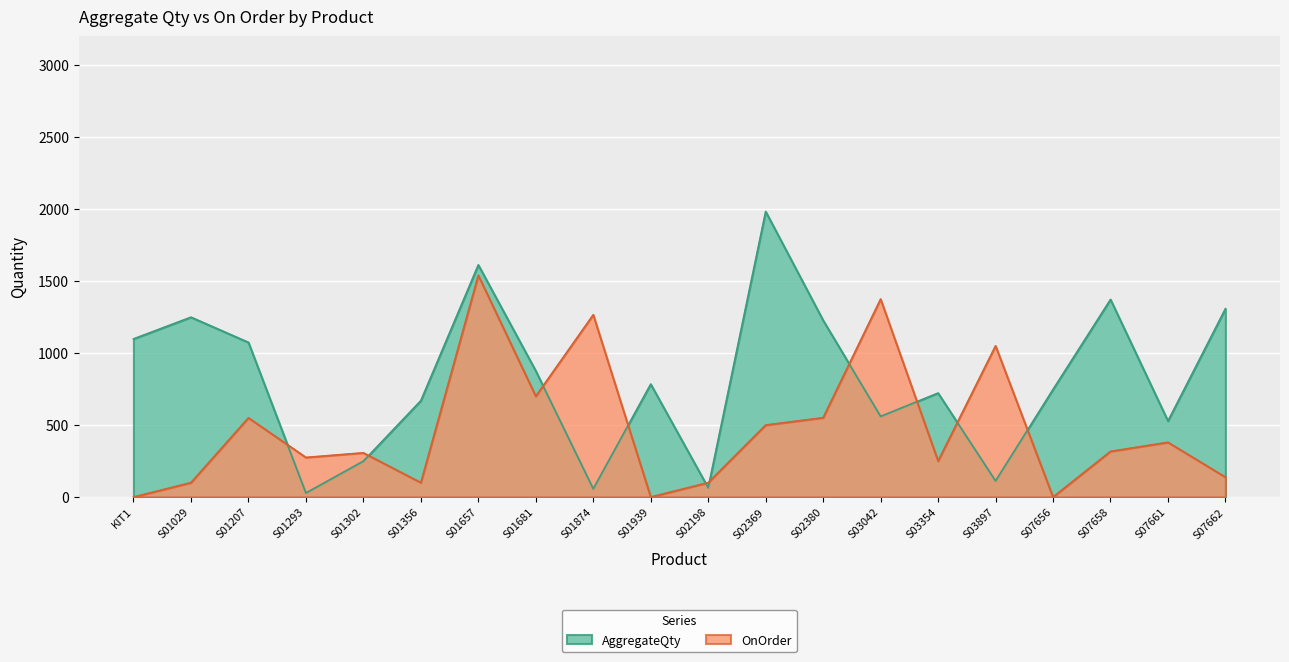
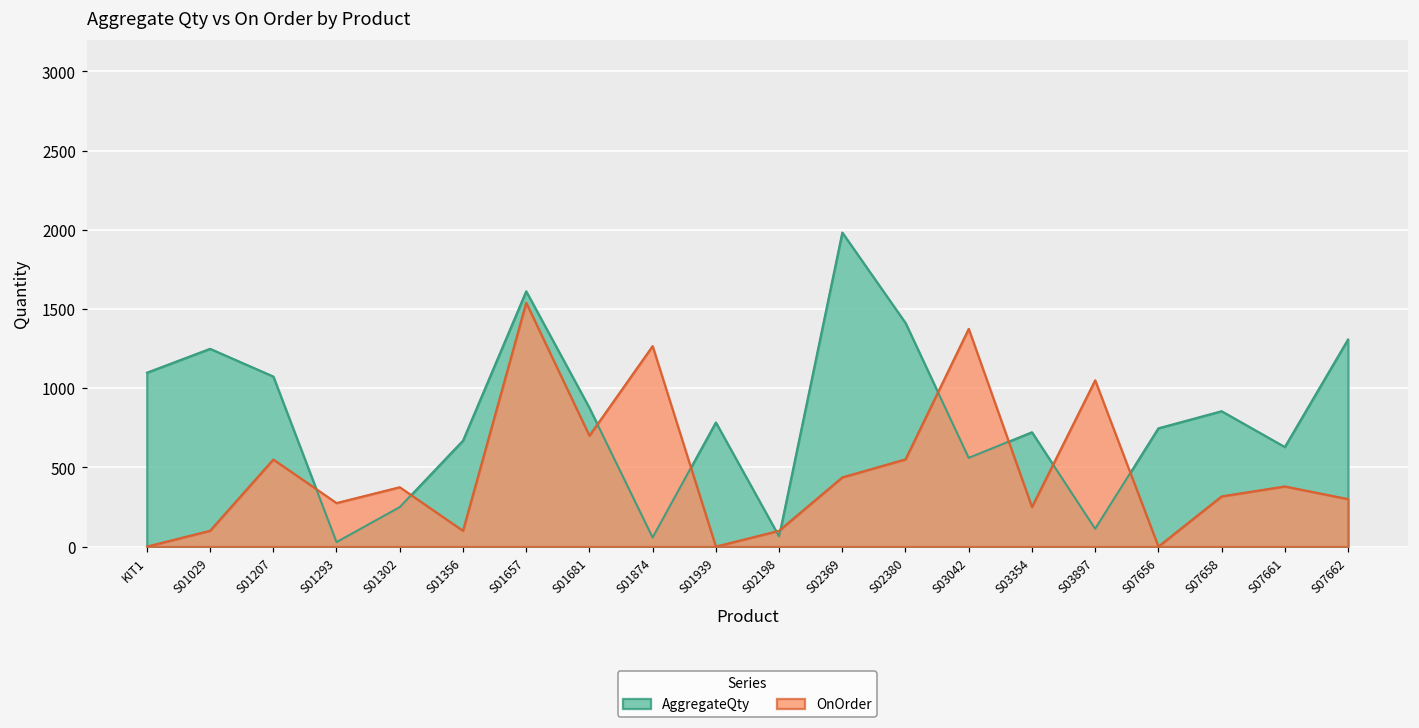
OnOrder, S01302: 310 -> 380
OnOrder, S02369: 500 -> 440
AggregateQty, S02380: 1230 -> 1410
AggregateQty, S07658: 1370 -> 860
AggregateQty, S07661: 530 -> 630
OnOrder, S07662: 140 -> 300
